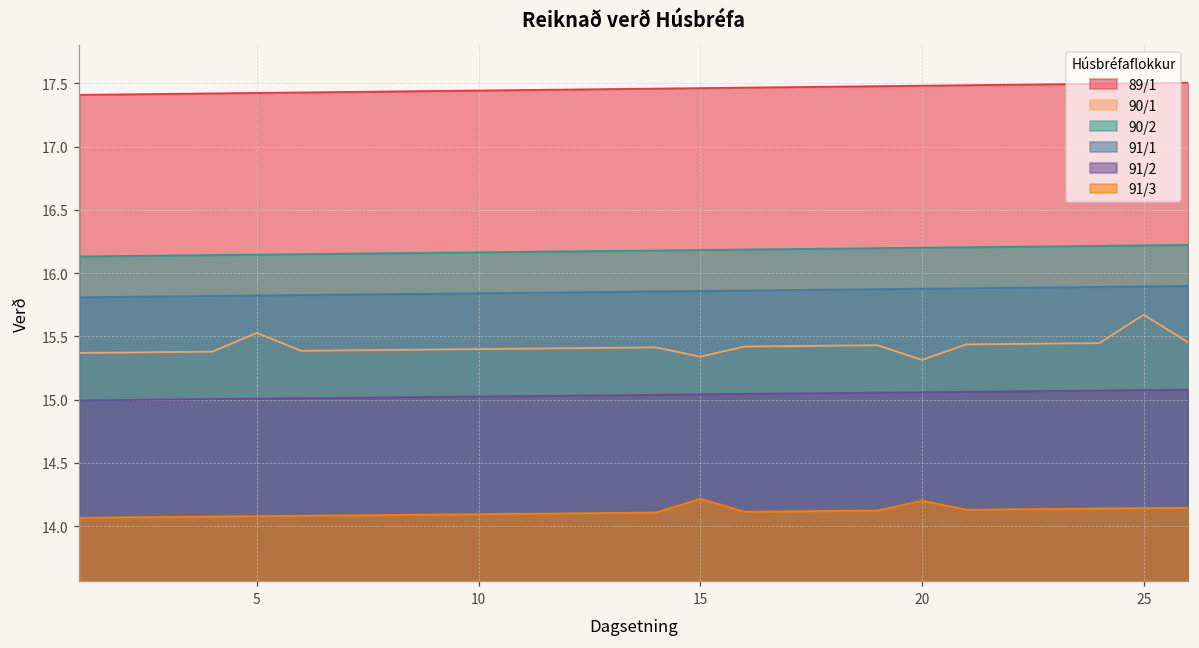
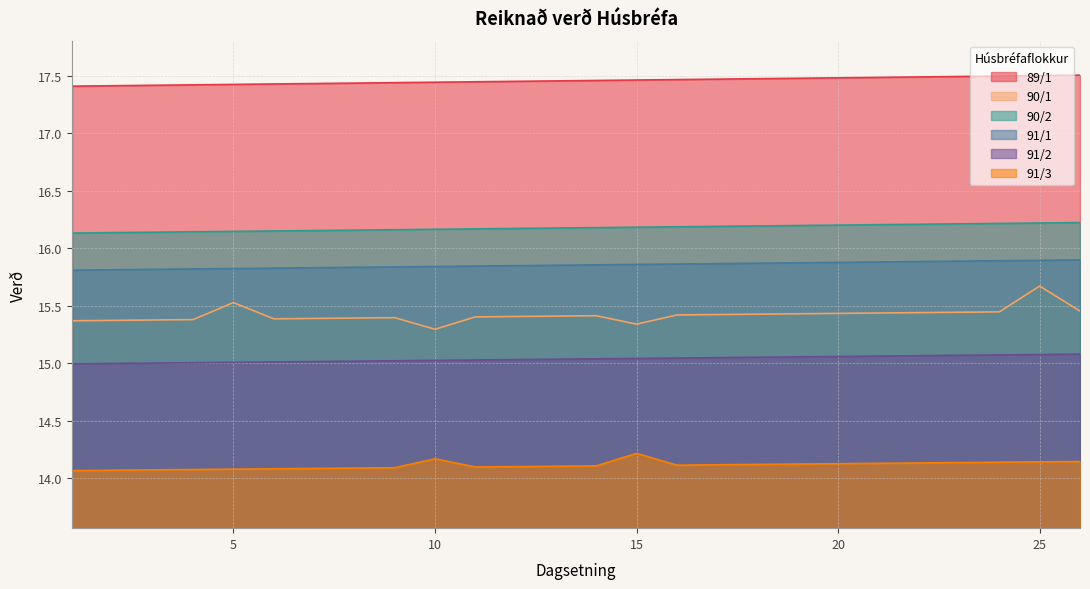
90/1, 10: 15.40 -> 15.30
91/3, 10: 14.10 -> 14.17
90/1, 20: 15.31 -> 15.43
91/3, 20: 14.20 -> 14.13
